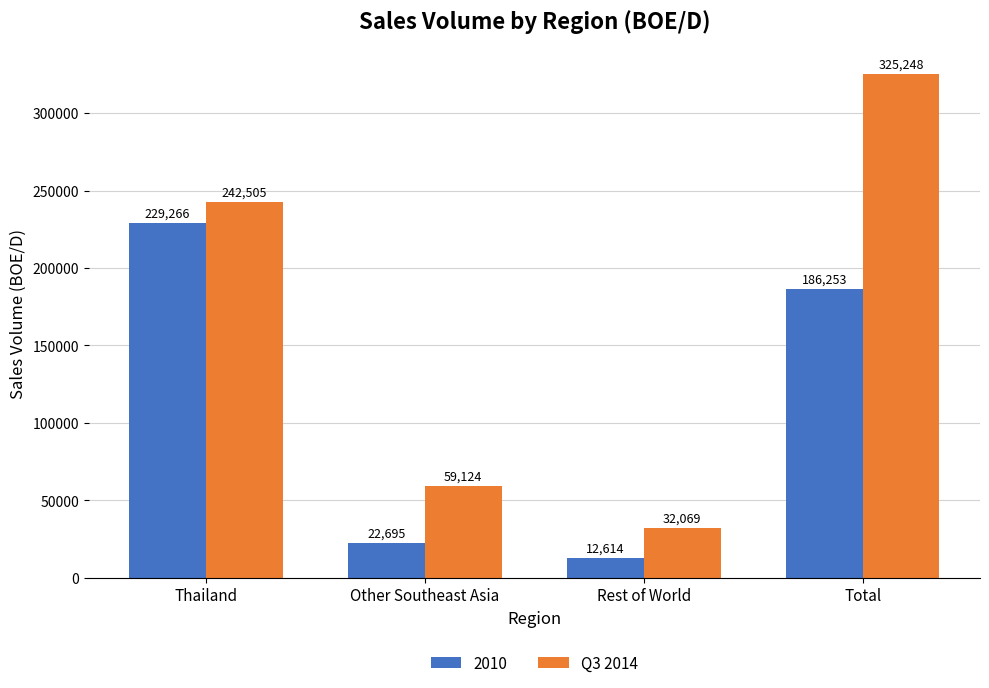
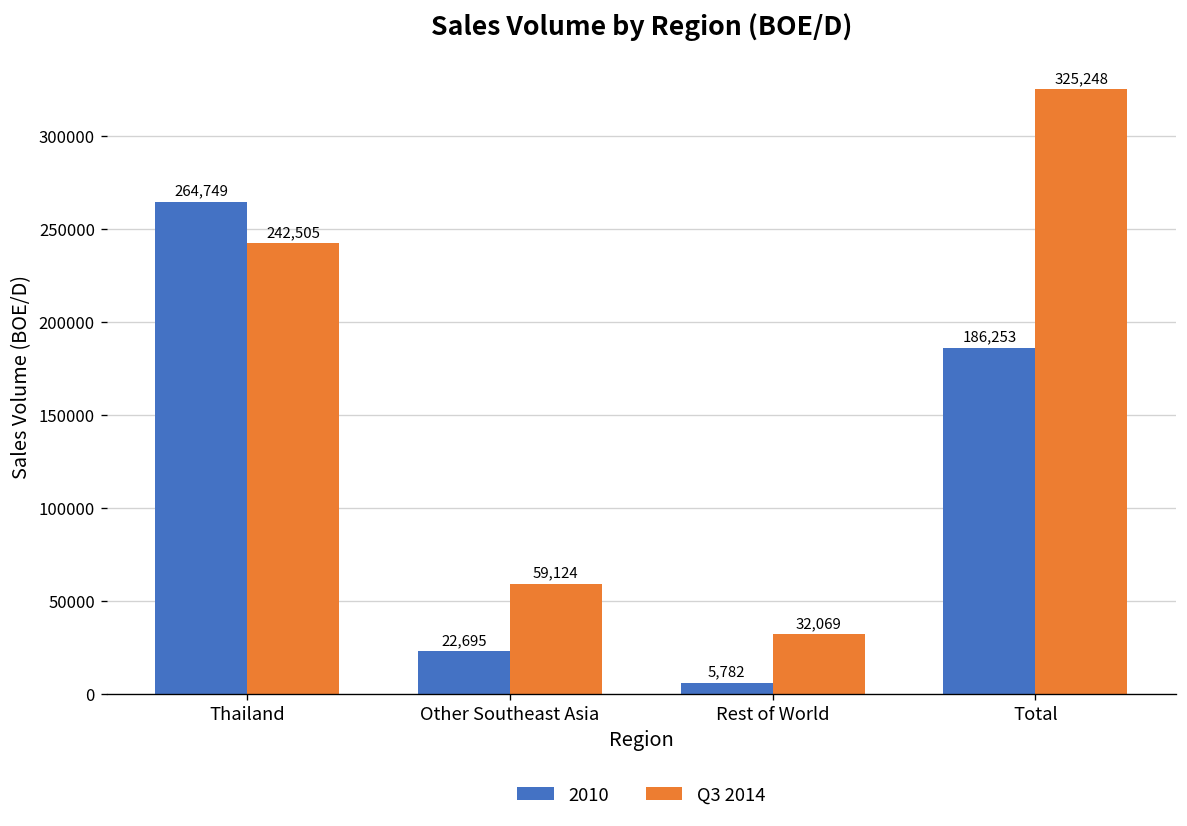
2010, Thailand: 229,266 -> 264,749
2010, Rest of World: 12,614 -> 5,782
